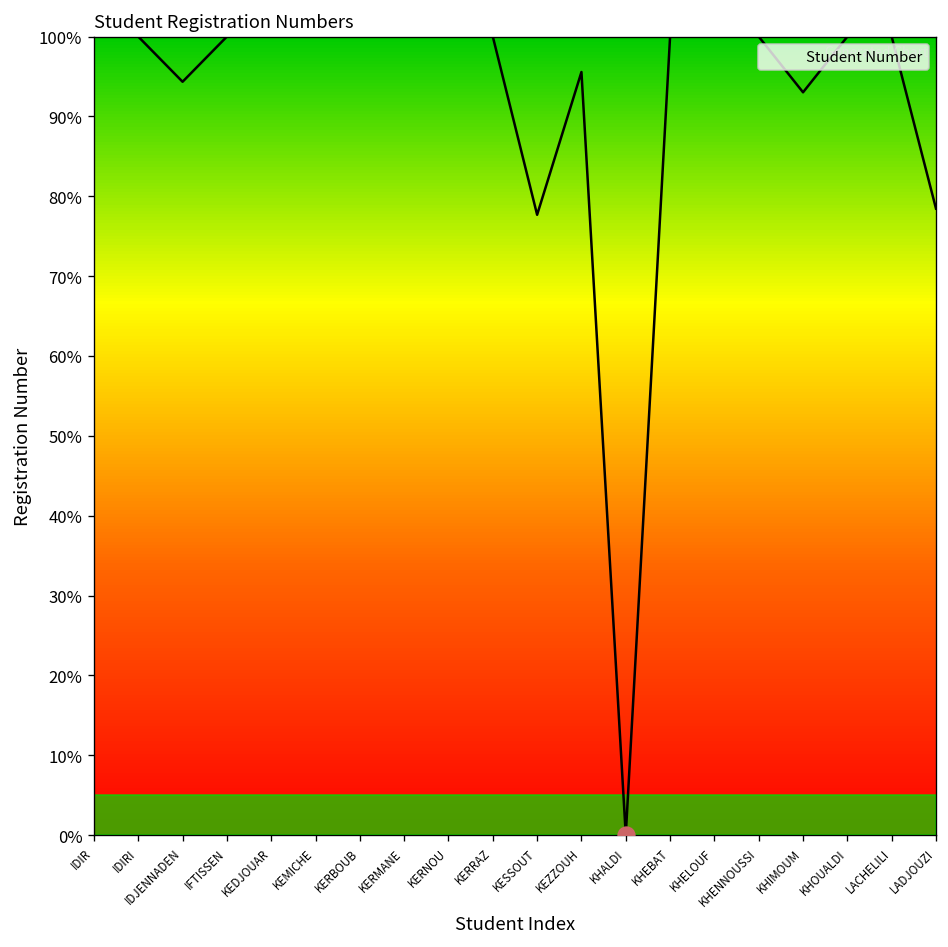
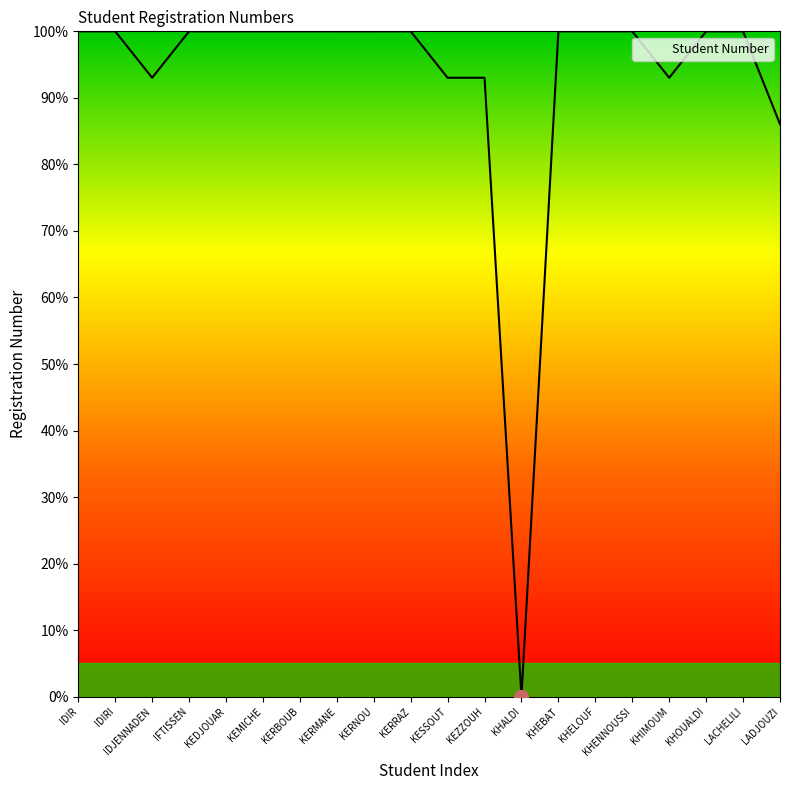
Student Number, IDJENNADEN: 94% -> 93%
Student Number, KESSOUT: 78% -> 93%
Student Number, KEZZOUH: 96% -> 93%
Student Number, LADJOUZI: 78% -> 86%
